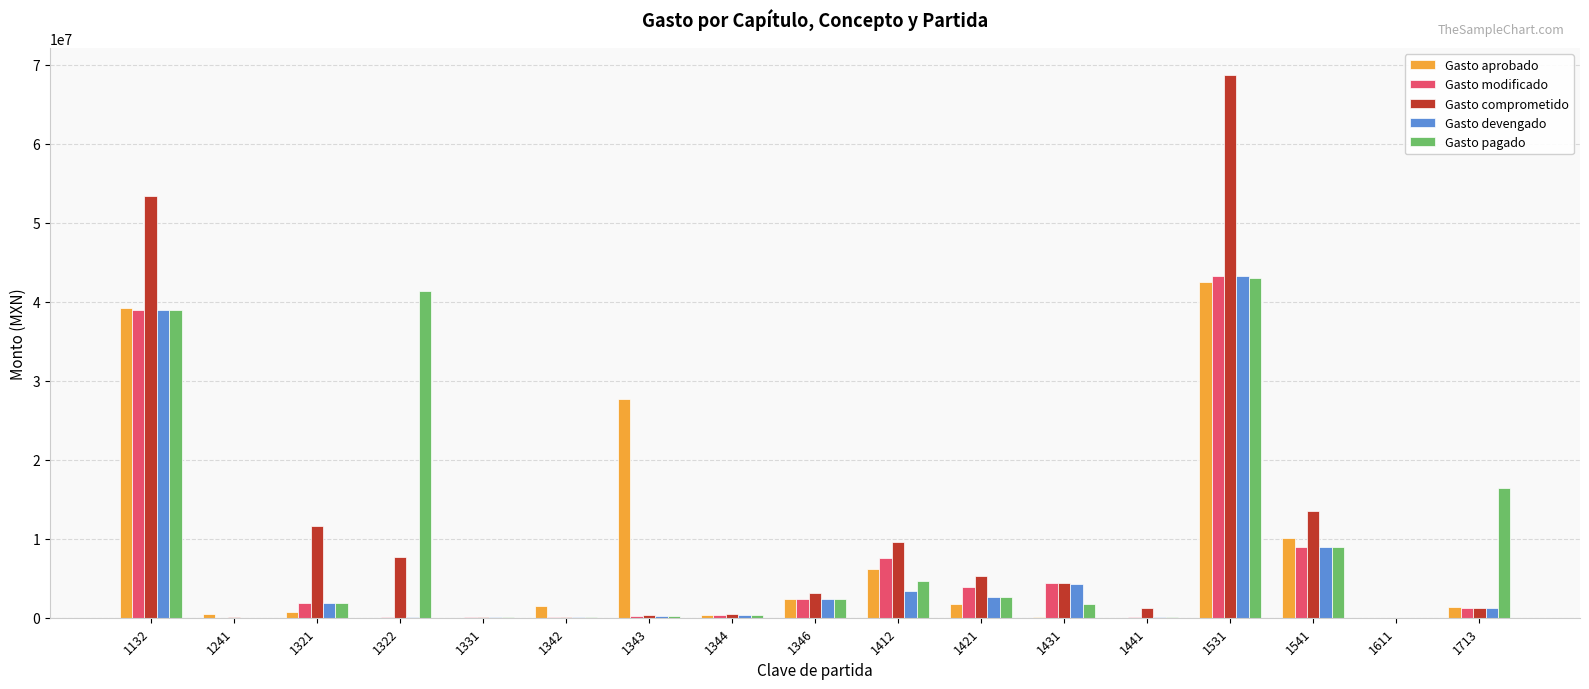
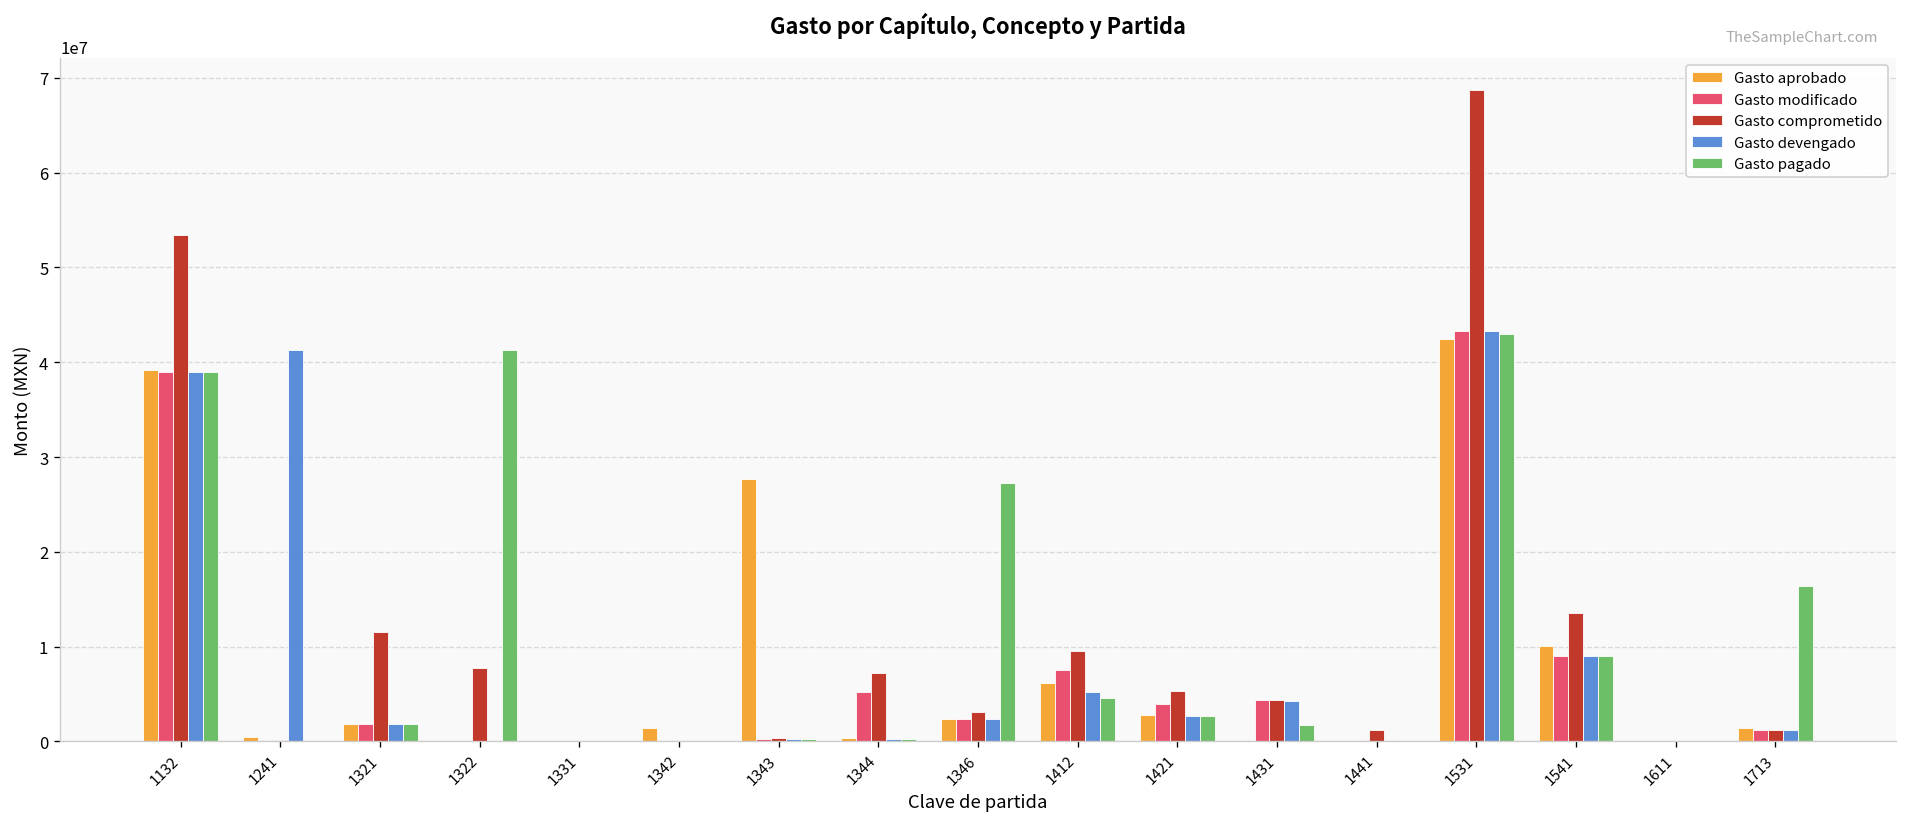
Gasto devengado, 1241: 0 -> 41000000
Gasto aprobado, 1321: 1000000 -> 2000000
Gasto modificado, 1344: 0 -> 5000000
Gasto comprometido, 1344: 0 -> 7000000
Gasto pagado, 1346: 2000000 -> 27000000
Gasto devengado, 1412: 3000000 -> 5000000
Gasto aprobado, 1421: 2000000 -> 3000000
